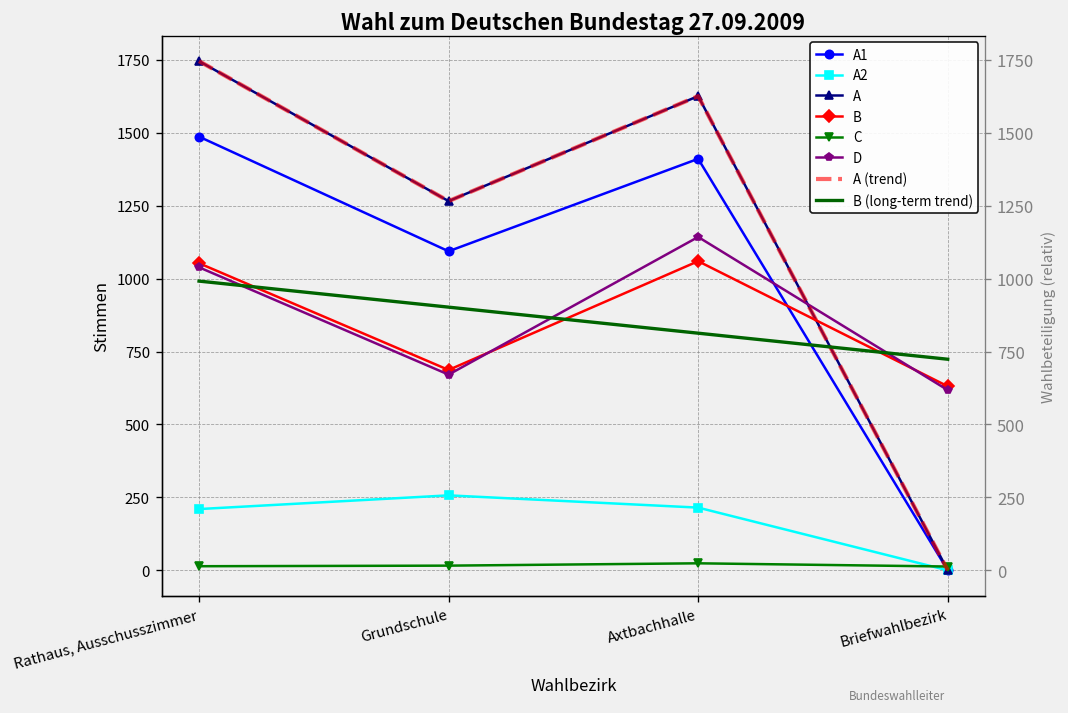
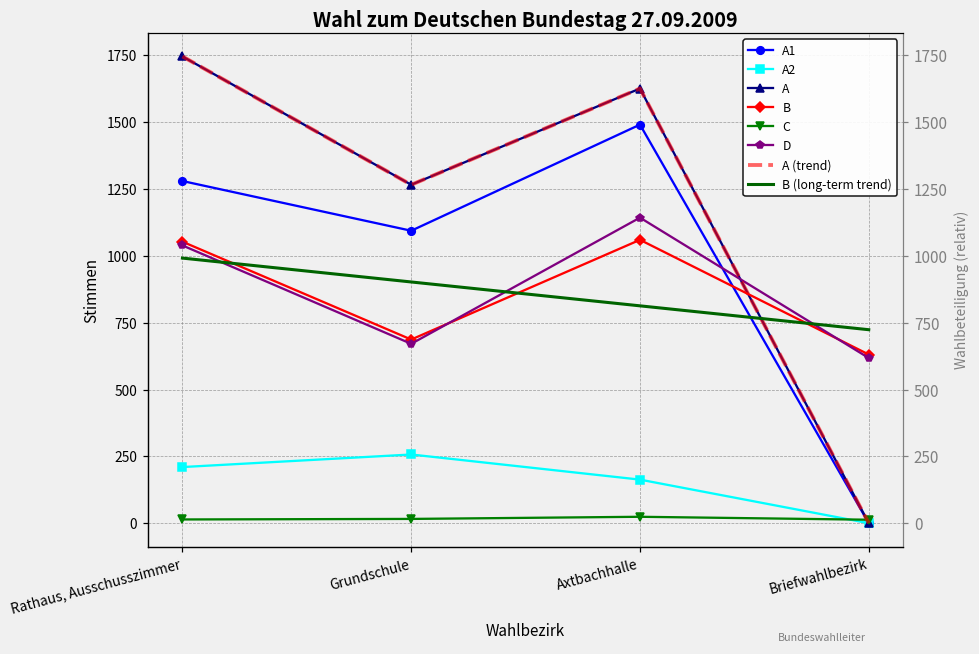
A1, Rathaus, Ausschusszimmer: 1490 -> 1280
A1, Axtbachhalle: 1410 -> 1490
A2, Axtbachhalle: 220 -> 160
